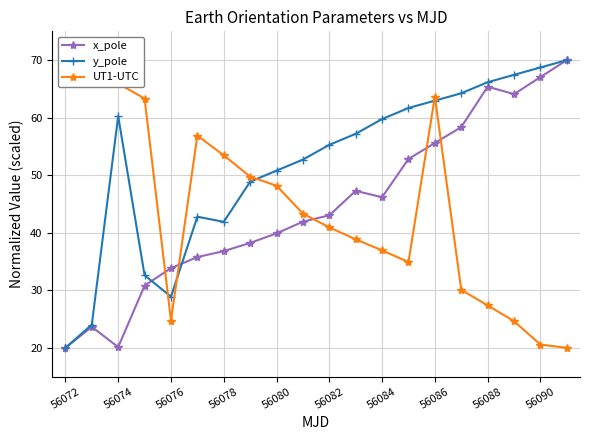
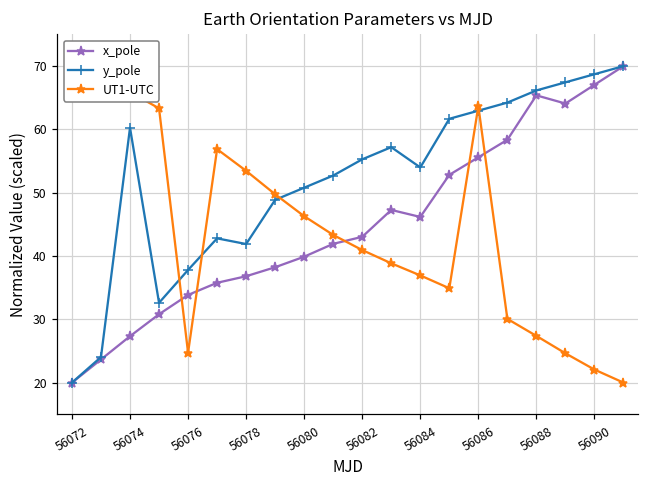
x_pole, 56074: 20 -> 27
y_pole, 56076: 29 -> 38
UT1-UTC, 56080: 48 -> 46
y_pole, 56084: 60 -> 54
UT1-UTC, 56090: 21 -> 22
